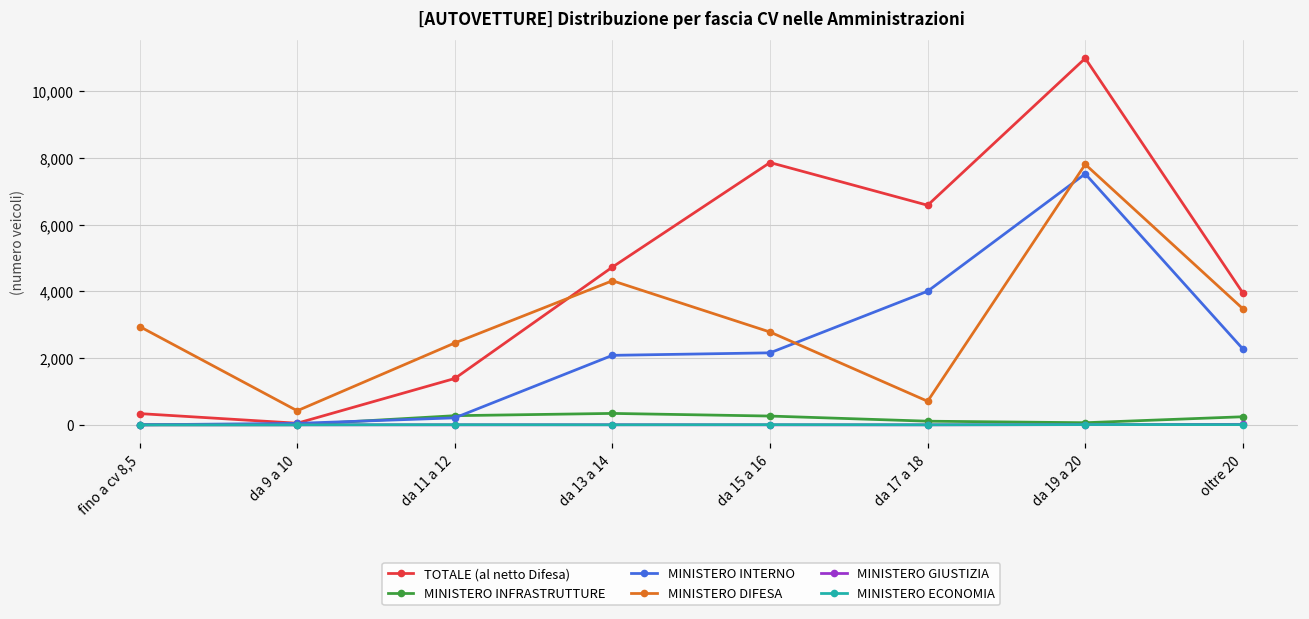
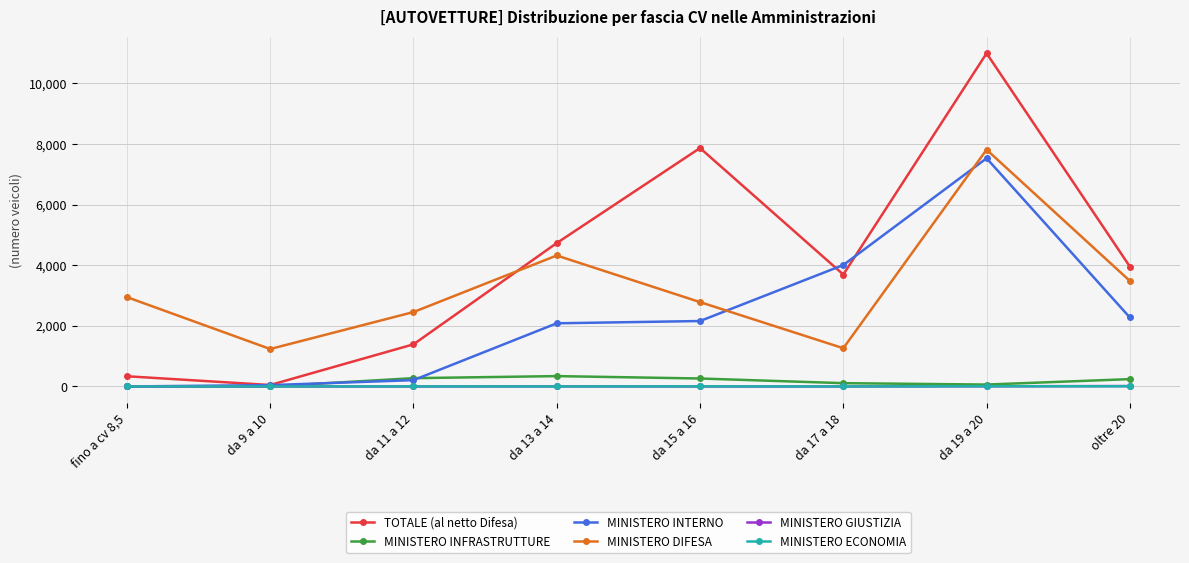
MINISTERO DIFESA, da 9 a 10: 400 -> 1,200
TOTALE (al netto Difesa), da 17 a 18: 6,600 -> 3,700
MINISTERO DIFESA, da 17 a 18: 700 -> 1,300
